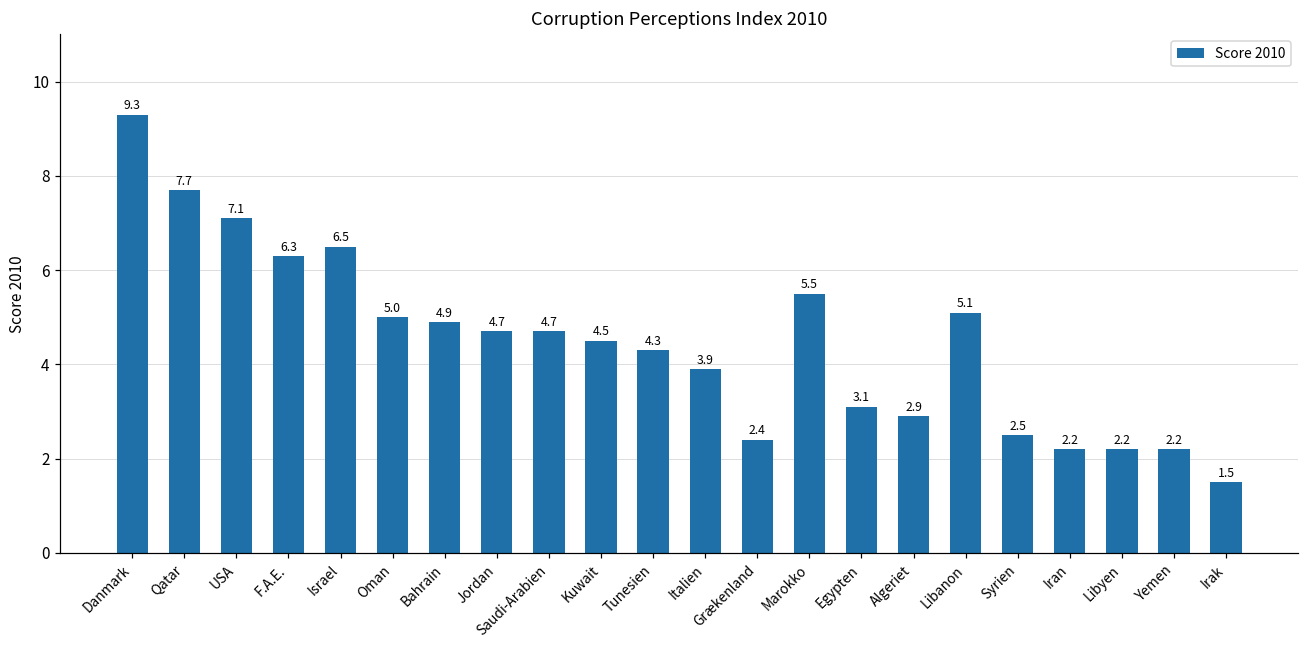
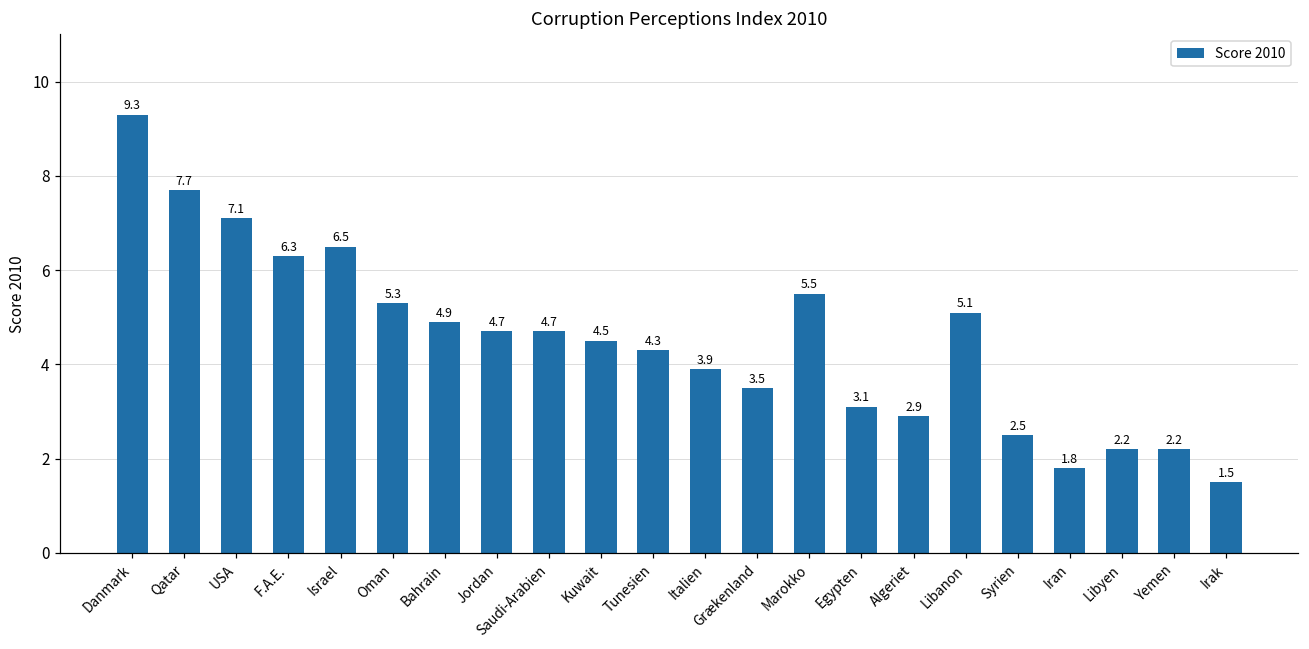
Oman: 5.0 -> 5.3
Grækenland: 2.4 -> 3.5
Iran: 2.2 -> 1.8
